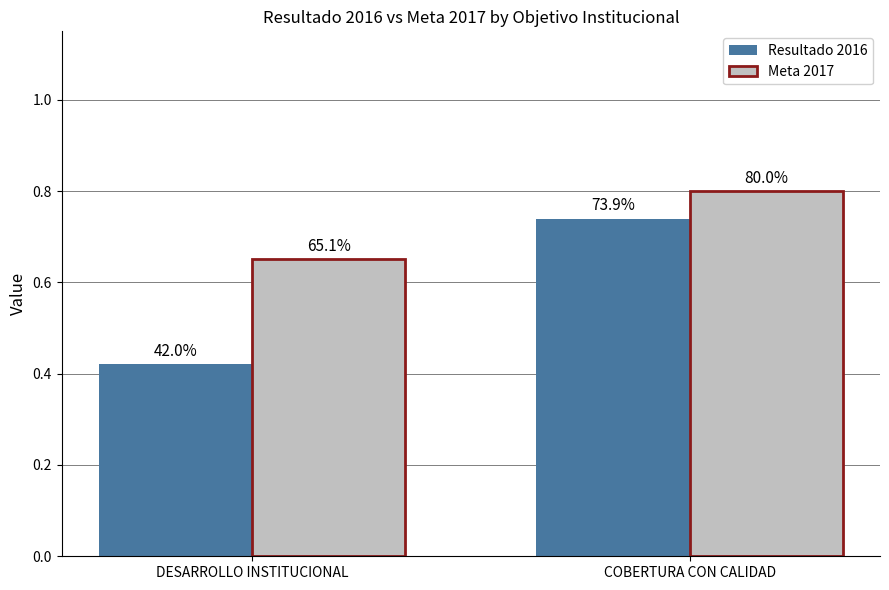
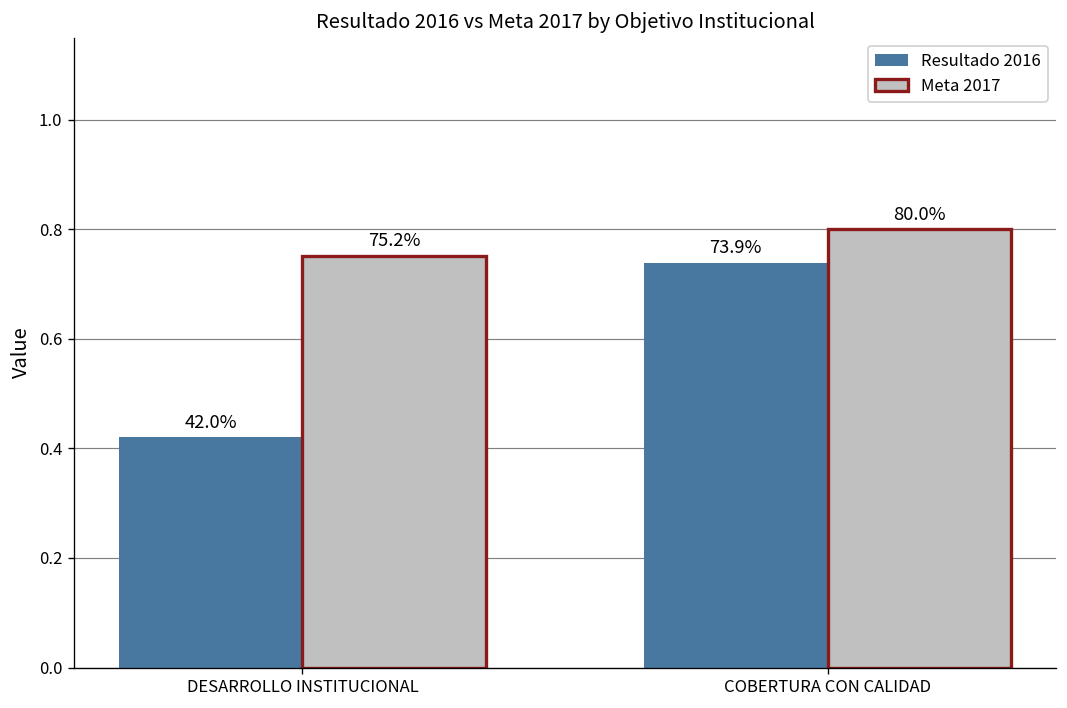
Meta 2017, DESARROLLO INSTITUCIONAL: 65.1% -> 75.2%
